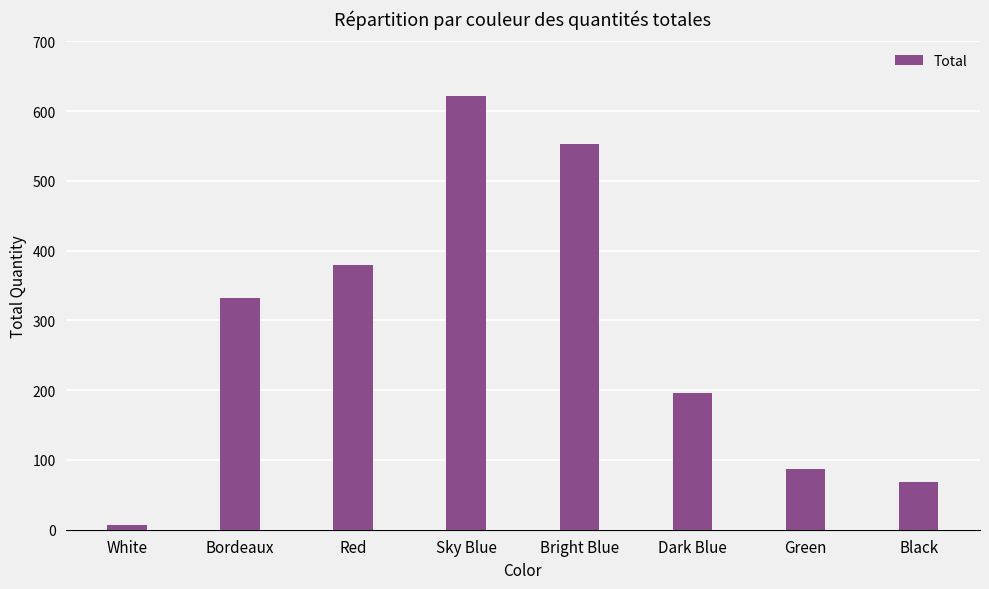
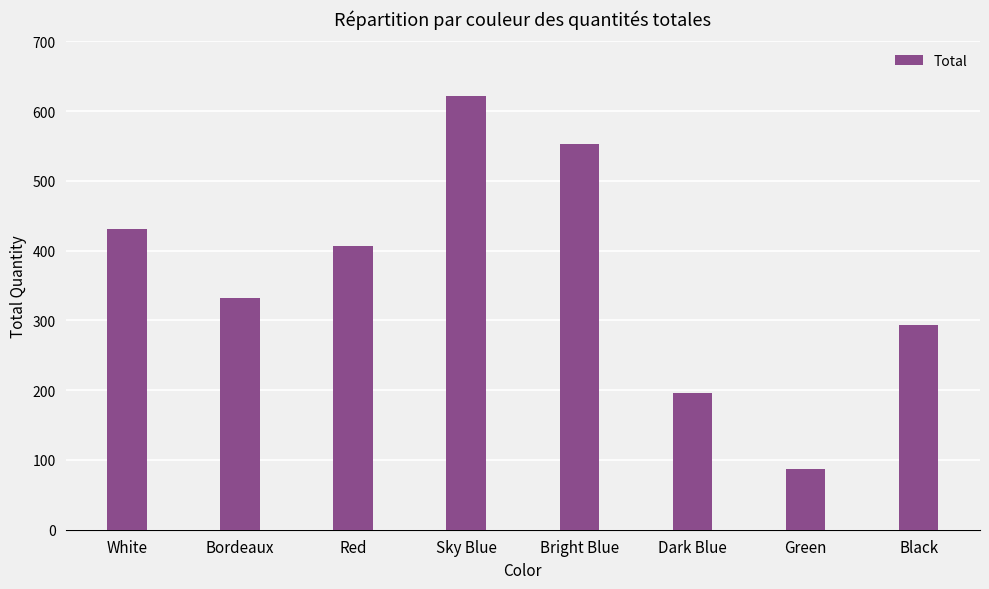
White: 10 -> 430
Red: 380 -> 410
Black: 70 -> 290
